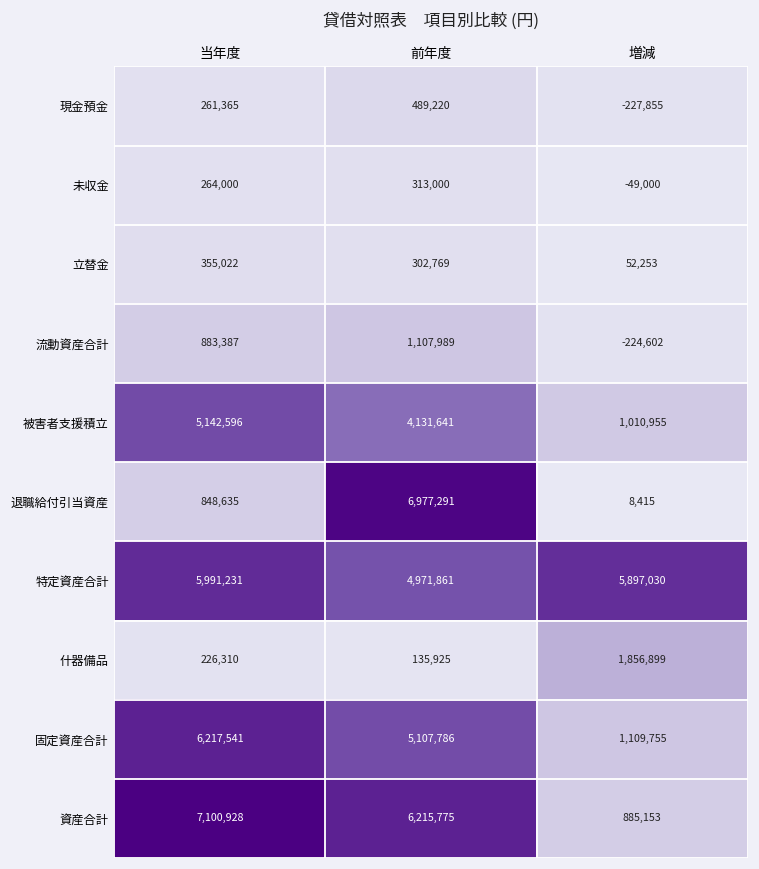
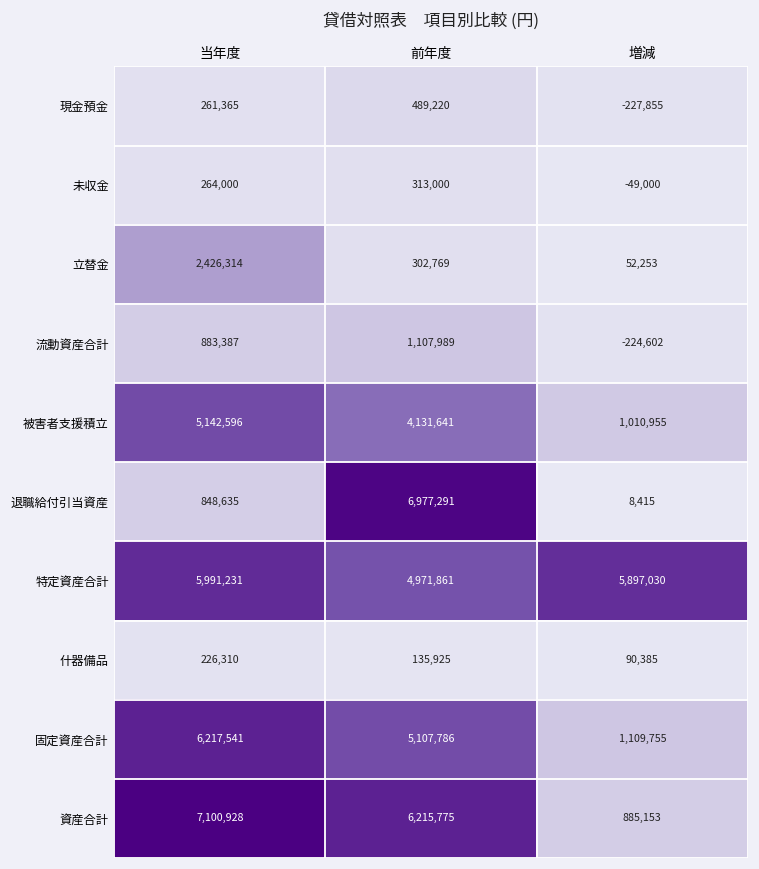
立替金, 当年度: 355,022 -> 2,426,314
什器備品, 増減: 1,856,899 -> 90,385
